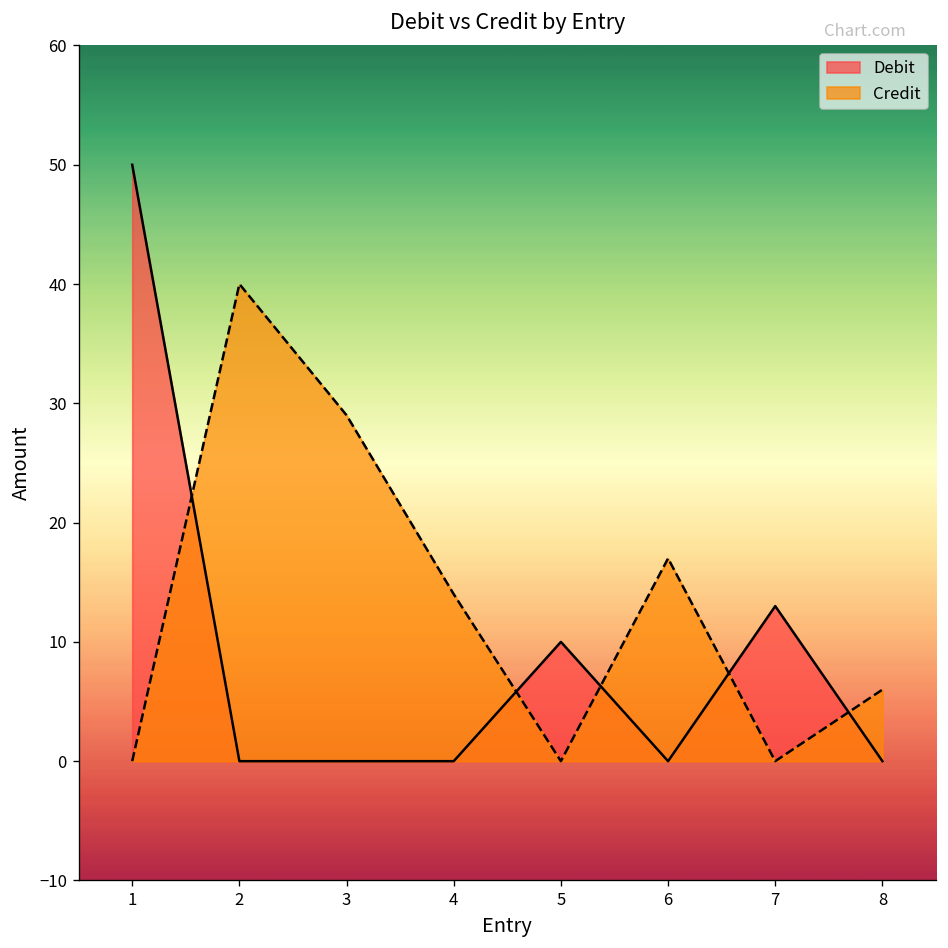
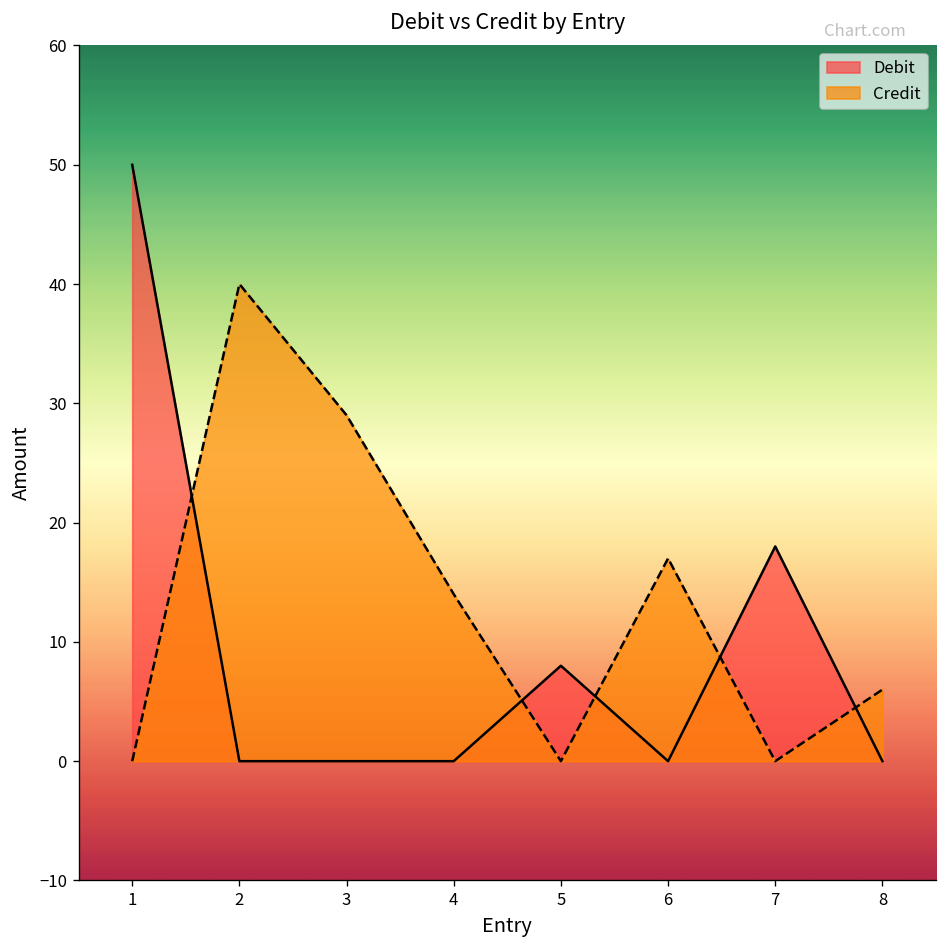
Debit, 5: 10 -> 8
Debit, 7: 13 -> 18
